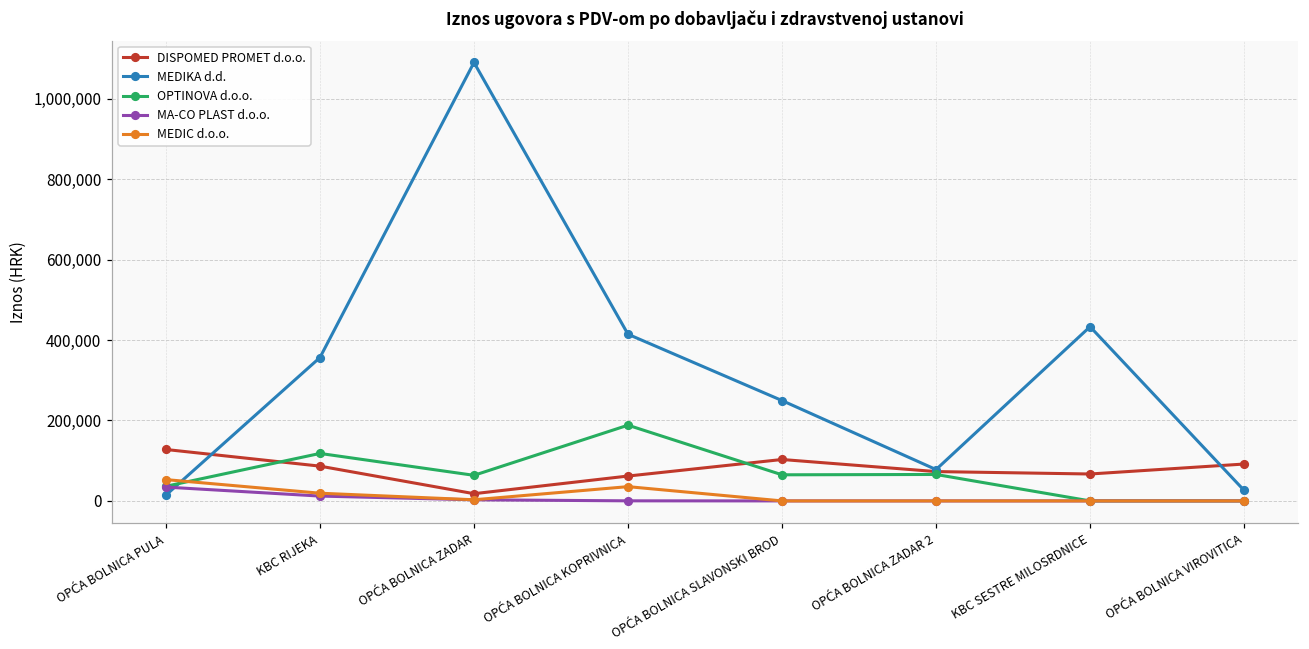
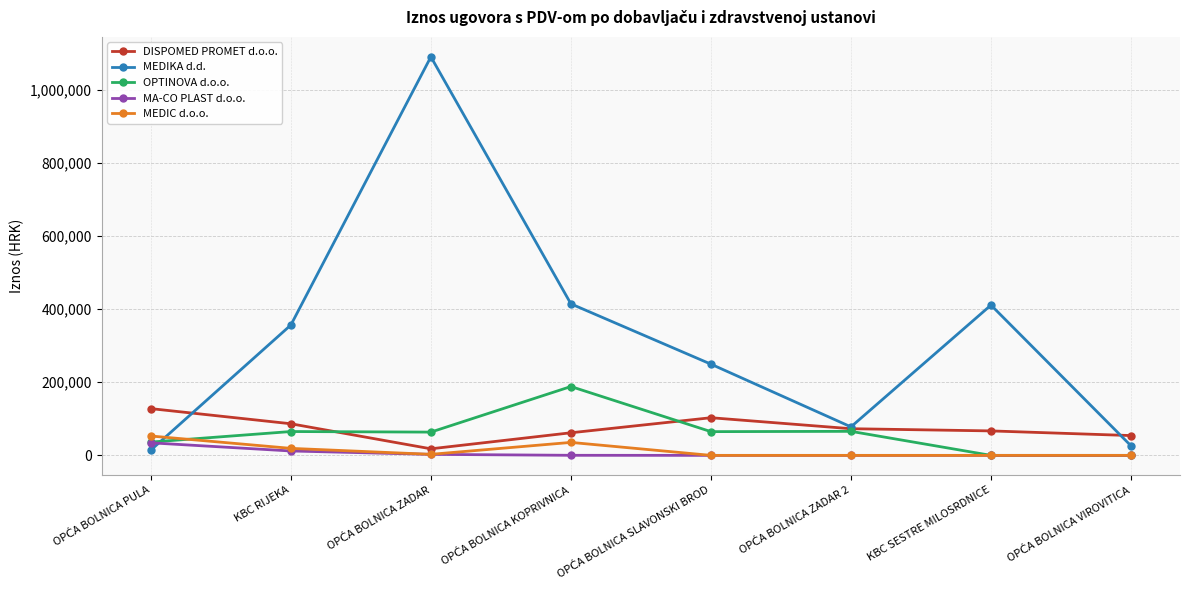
OPTINOVA d.o.o., KBC RIJEKA: 120,000 -> 70,000
MEDIKA d.d., KBC SESTRE MILOSRDNICE: 430,000 -> 410,000
DISPOMED PROMET d.o.o., OPĆA BOLNICA VIROVITICA: 90,000 -> 50,000
